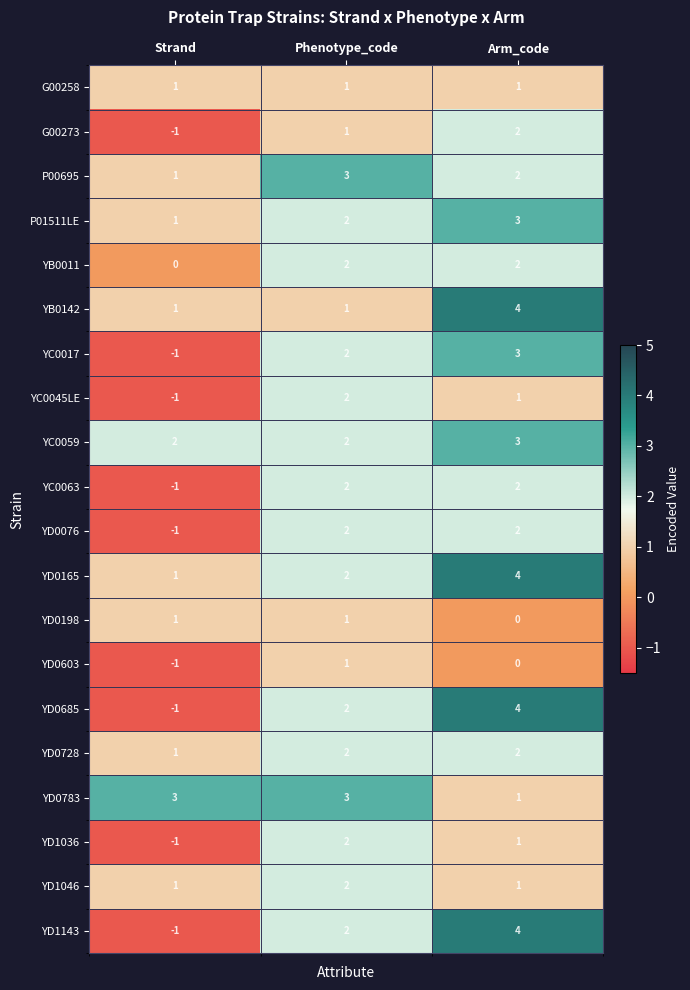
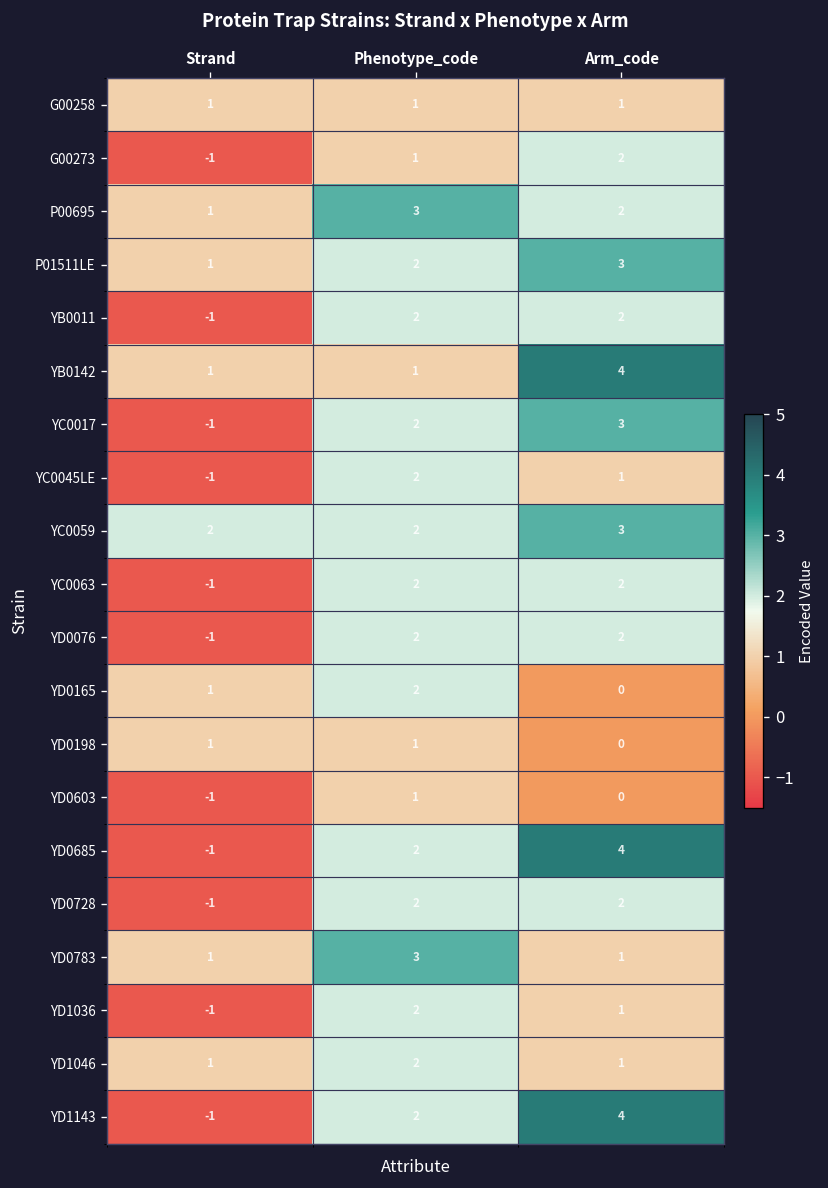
YB0011, Strand: 0 -> -1
YD0165, Arm_code: 4 -> 0
YD0728, Strand: 1 -> -1
YD0783, Strand: 3 -> 1
